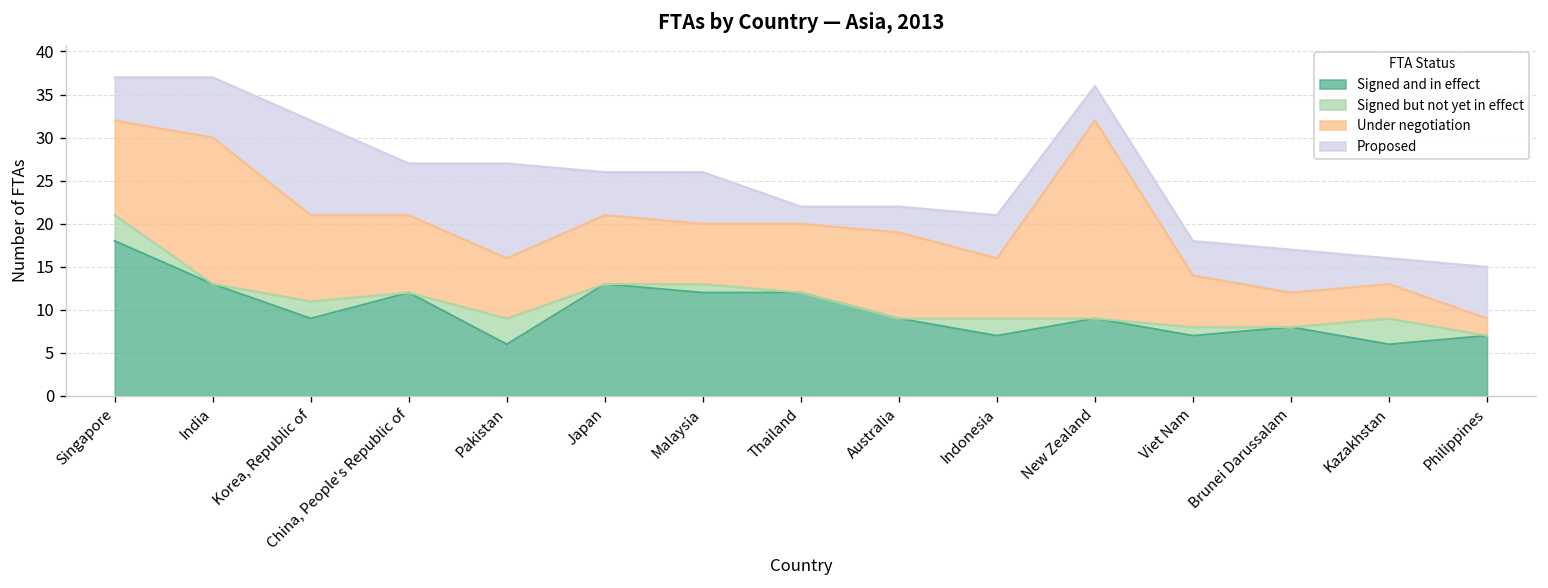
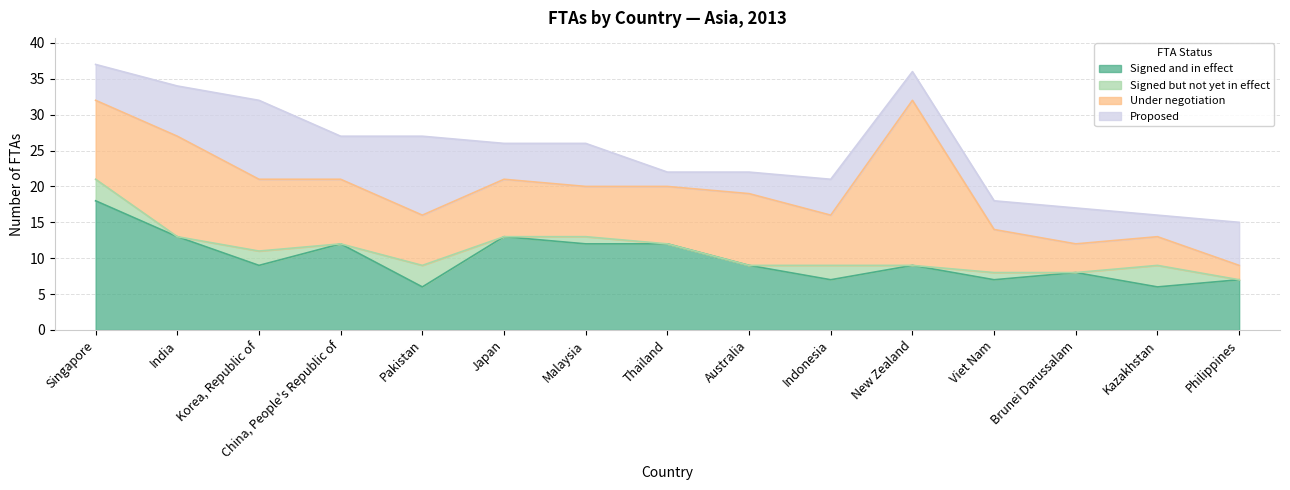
Under negotiation, India: 17 -> 14
